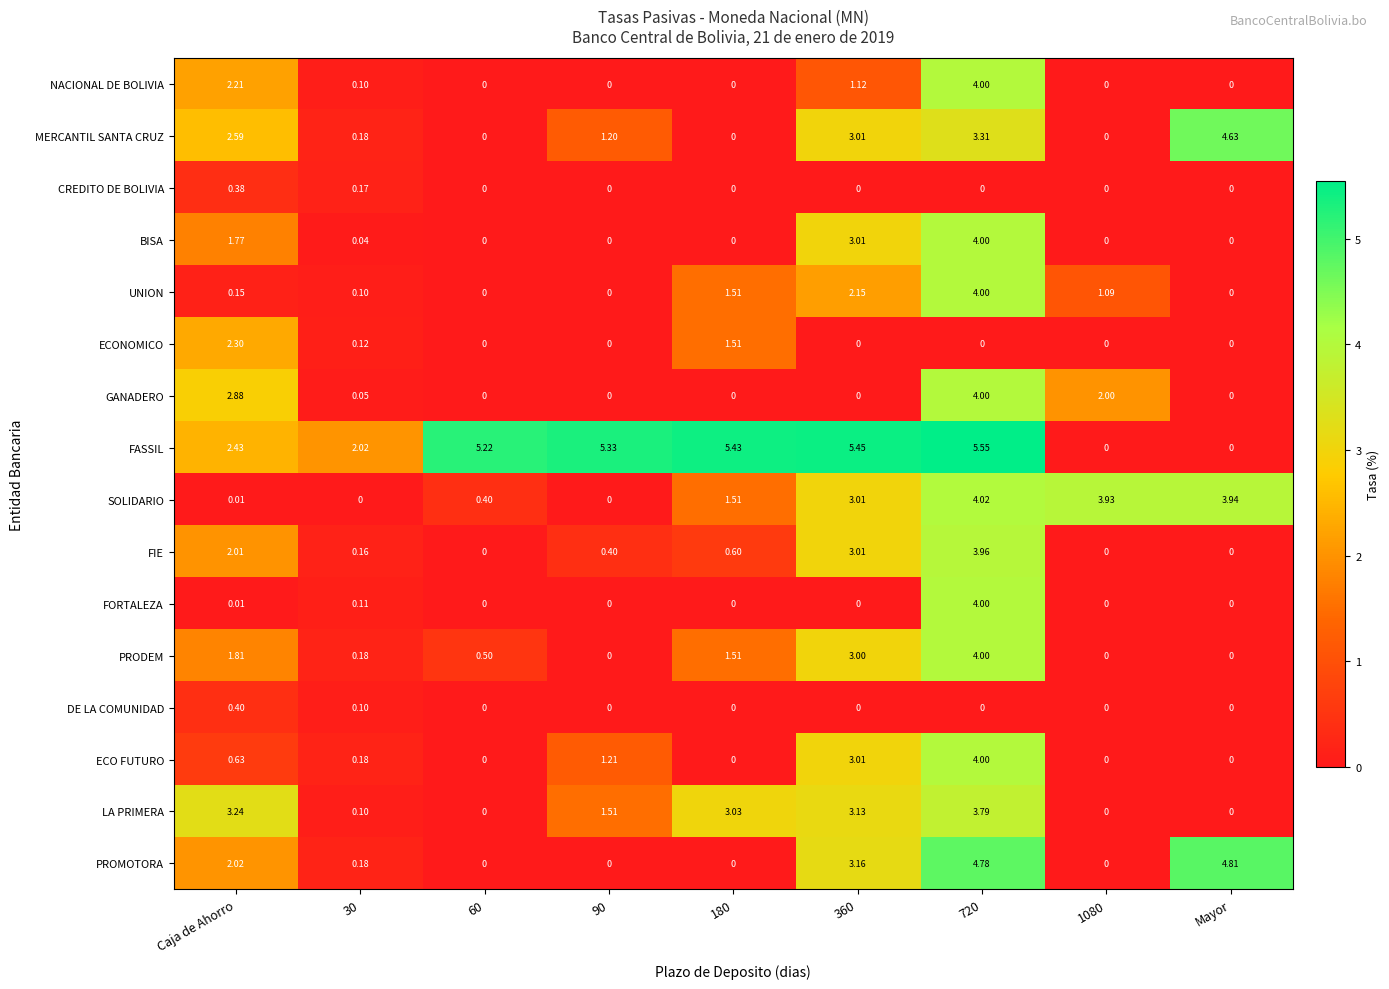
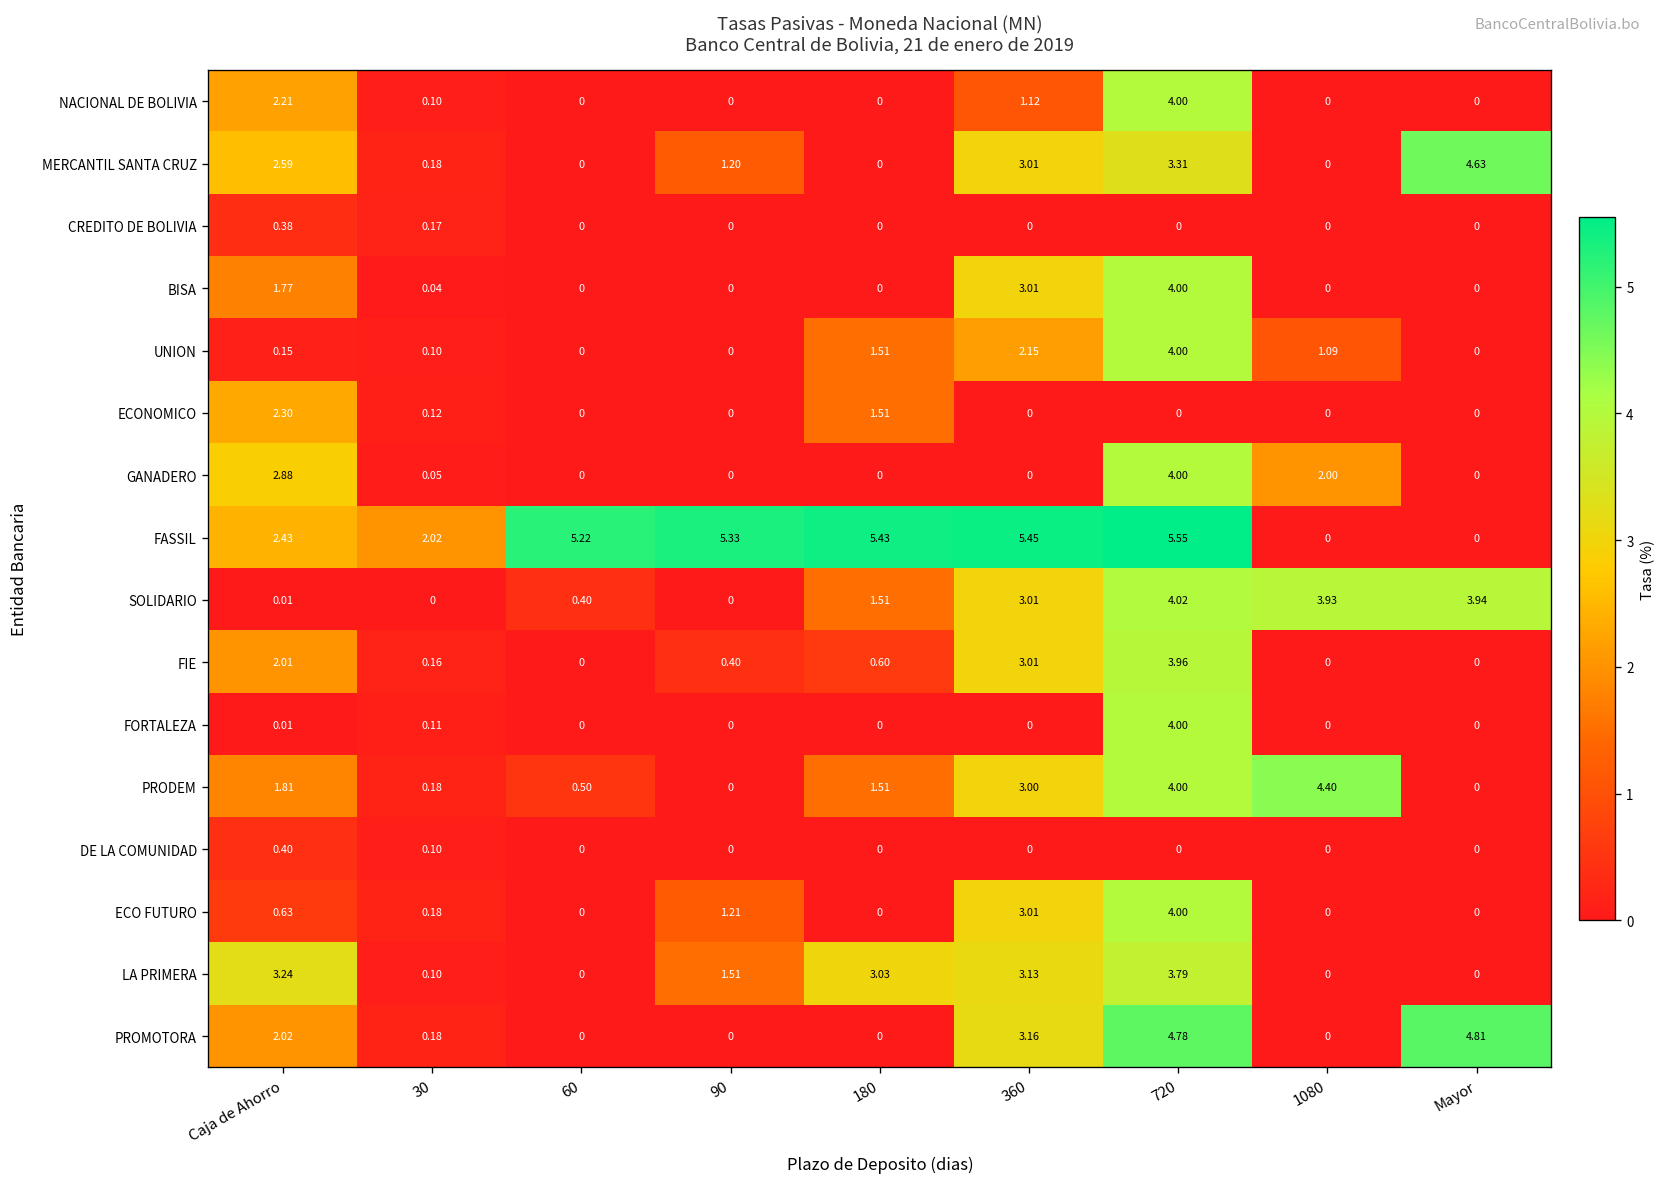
PRODEM, 1080: 0 -> 4.40
